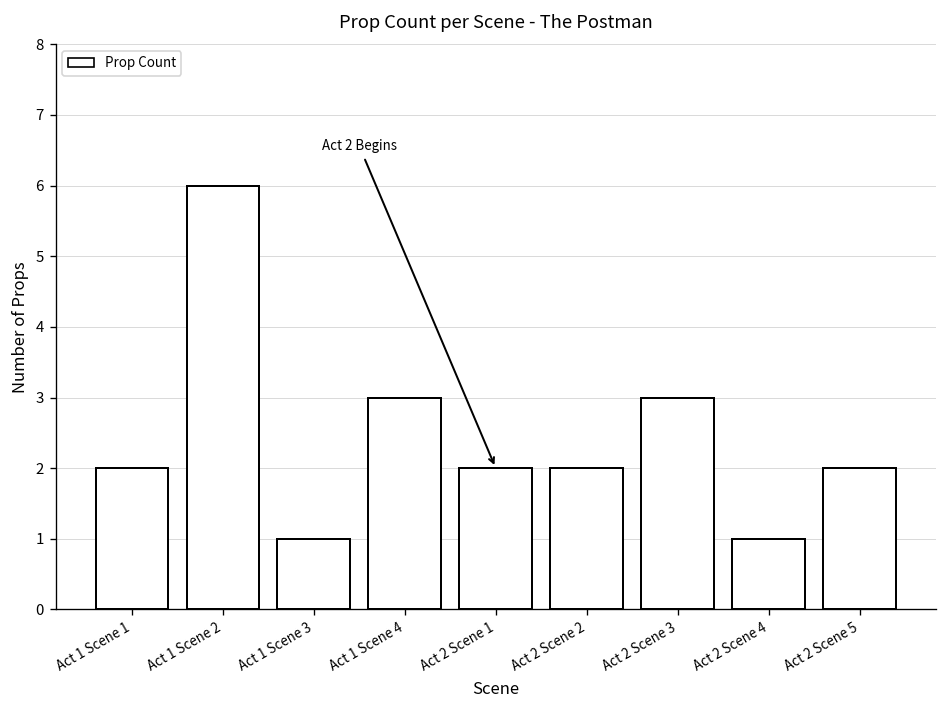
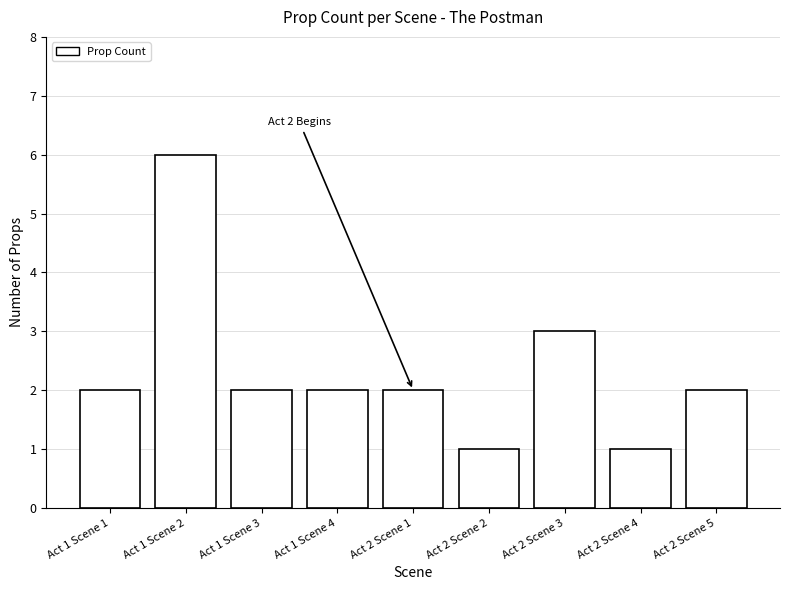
Act 1 Scene 3: 1 -> 2
Act 1 Scene 4: 3 -> 2
Act 2 Scene 2: 2 -> 1
